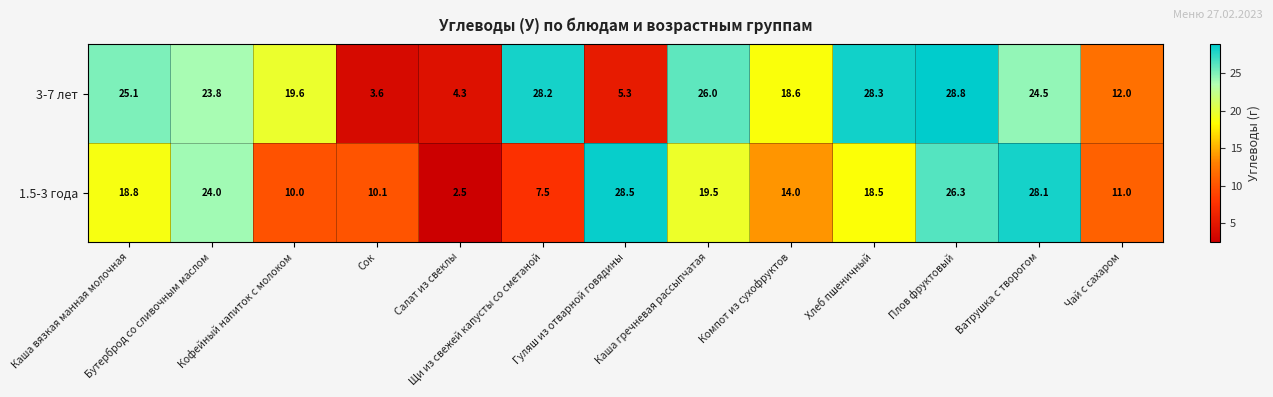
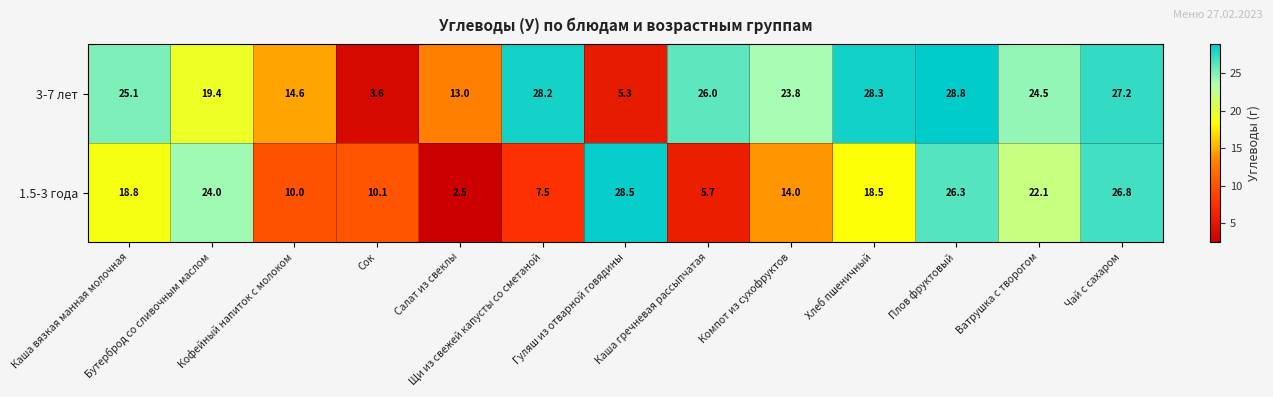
3-7 лет, Бутерброд со сливочным маслом: 23.8 -> 19.4
3-7 лет, Кофейный напиток с молоком: 19.6 -> 14.6
3-7 лет, Салат из свеклы: 4.3 -> 13.0
3-7 лет, Компот из сухофруктов: 18.6 -> 23.8
3-7 лет, Чай с сахаром: 12.0 -> 27.2
1.5-3 года, Каша гречневая рассыпчатая: 19.5 -> 5.7
1.5-3 года, Ватрушка с творогом: 28.1 -> 22.1
1.5-3 года, Чай с сахаром: 11.0 -> 26.8
